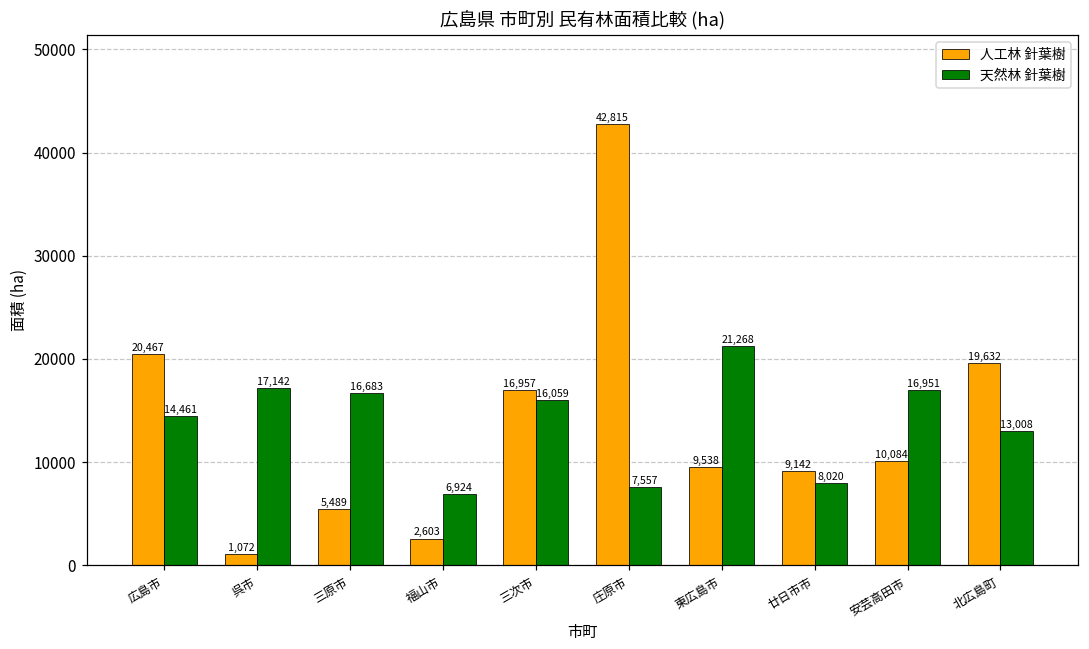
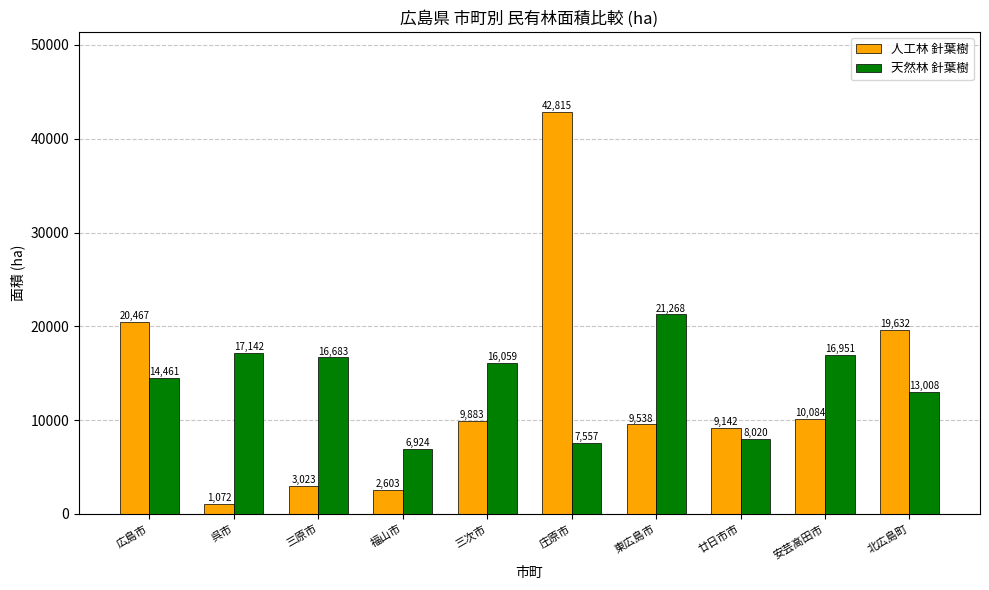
人工林 針葉樹, 三原市: 5,489 -> 3,023
人工林 針葉樹, 三次市: 16,957 -> 9,883
